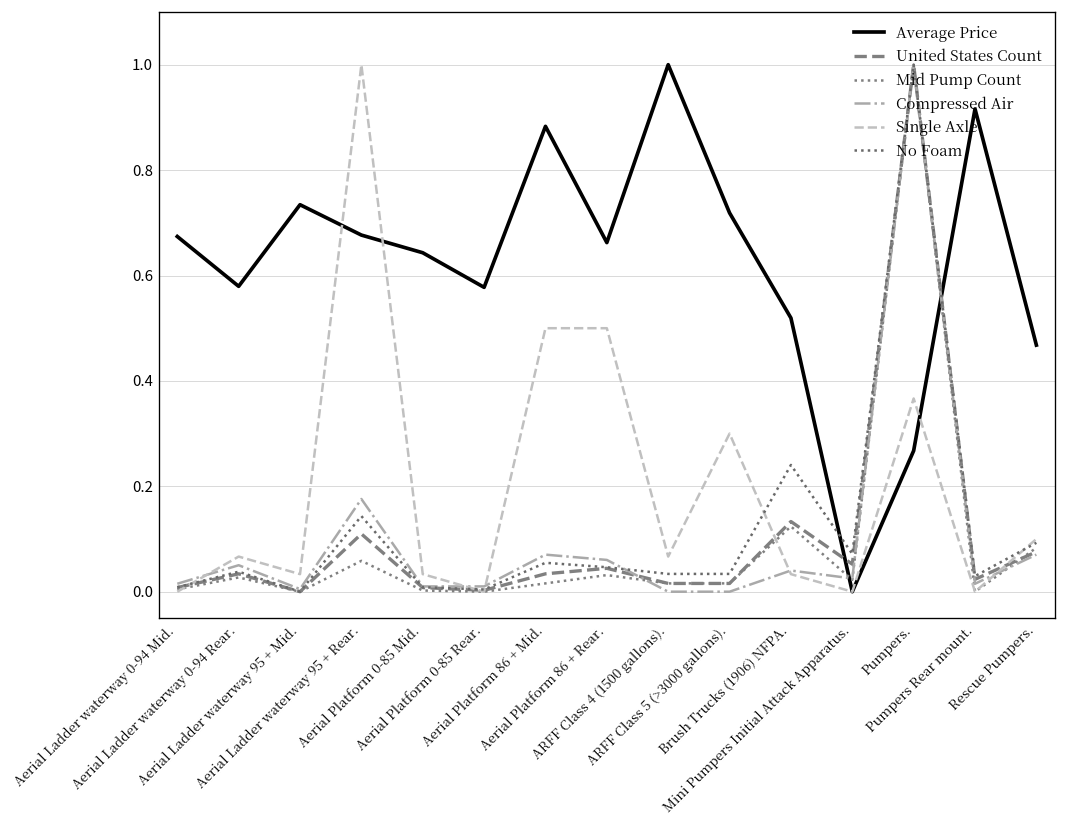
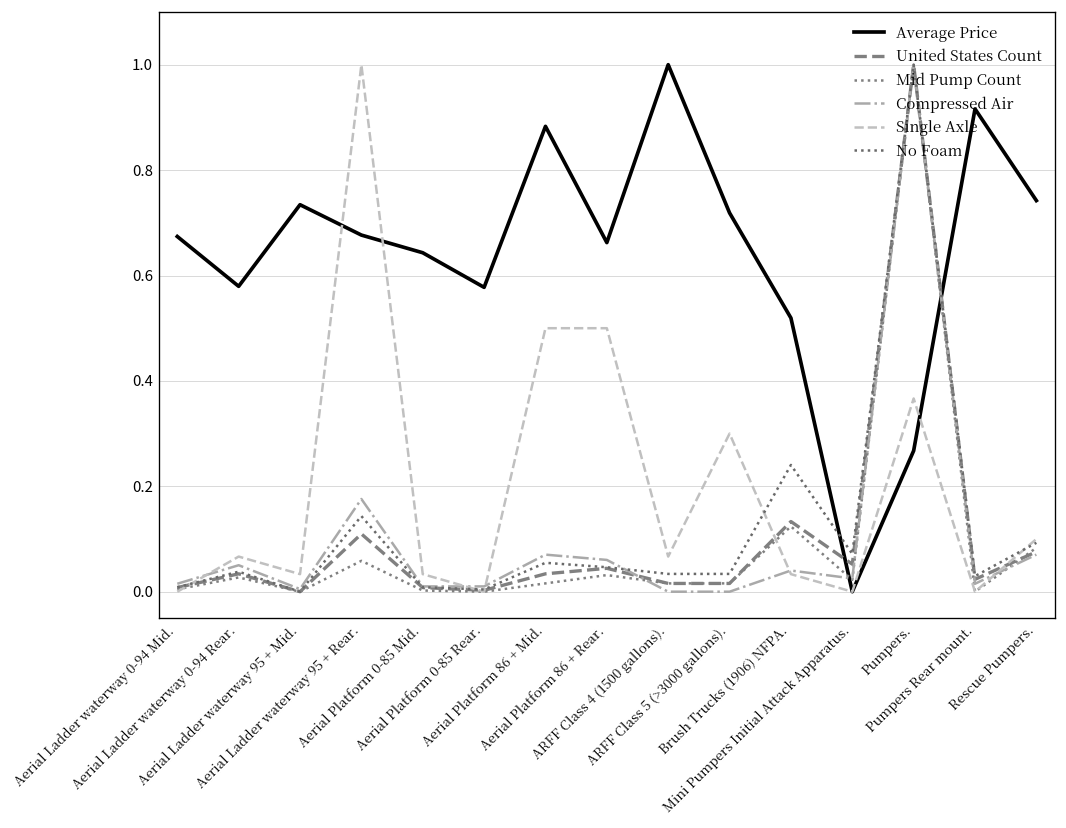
Average Price, Rescue Pumpers.: 0.47 -> 0.74
